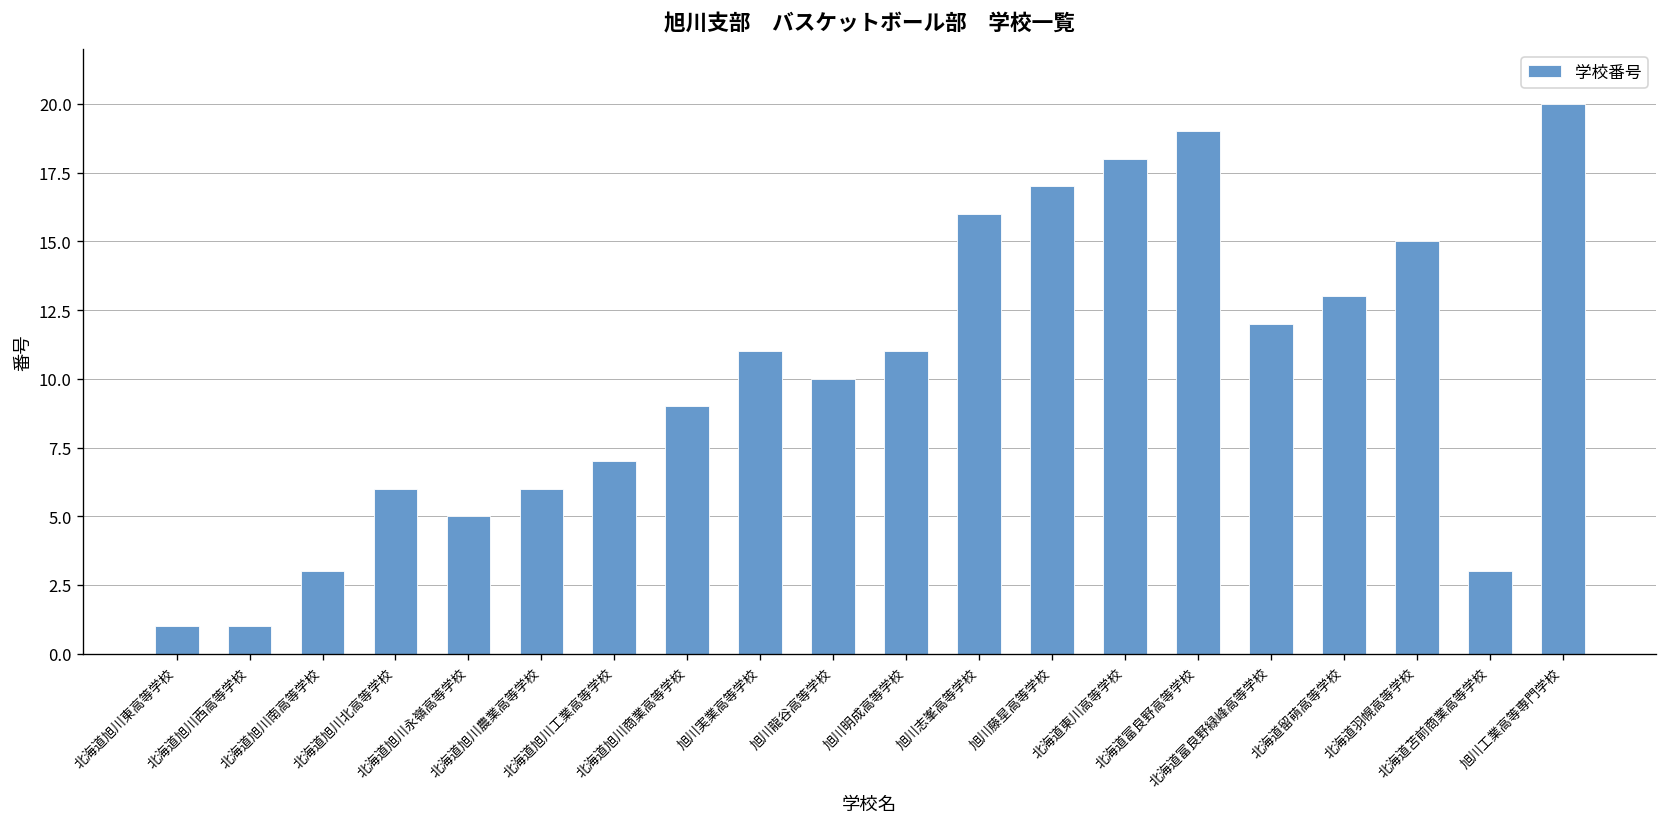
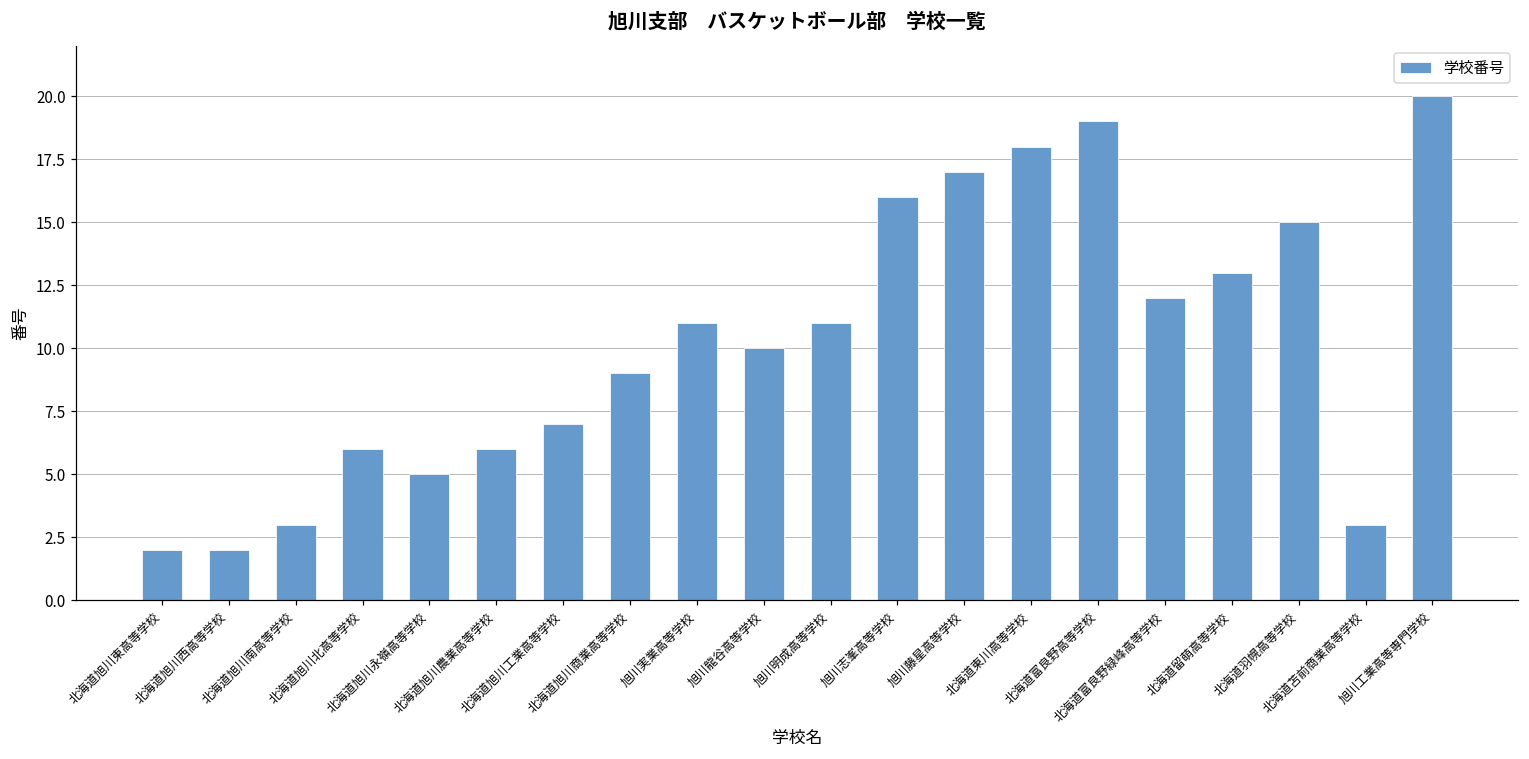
北海道旭川東高等学校: 1 -> 2
北海道旭川西高等学校: 1 -> 2
